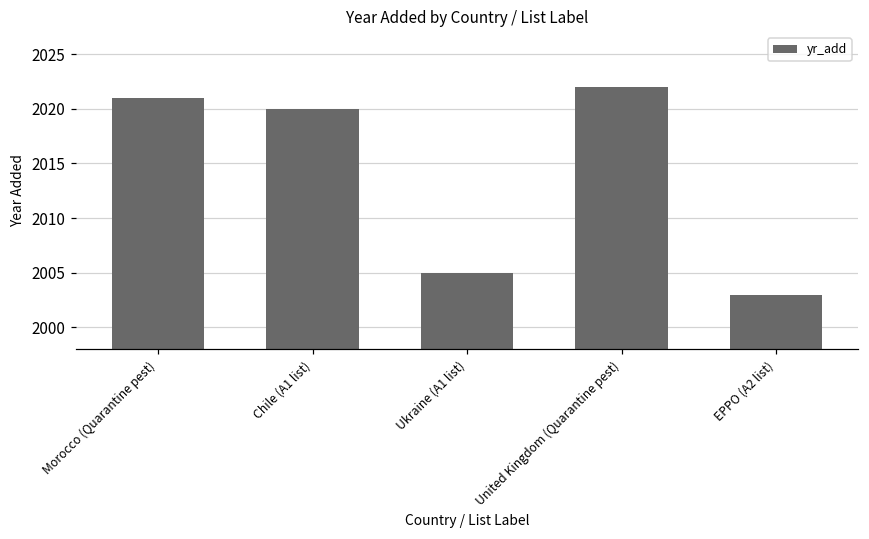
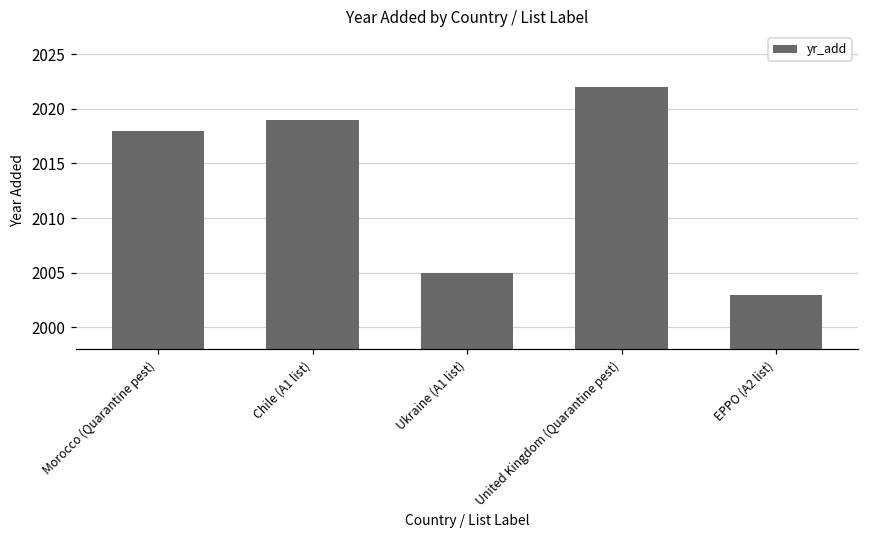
Morocco (Quarantine pest): 2021 -> 2018
Chile (A1 list): 2020 -> 2019
